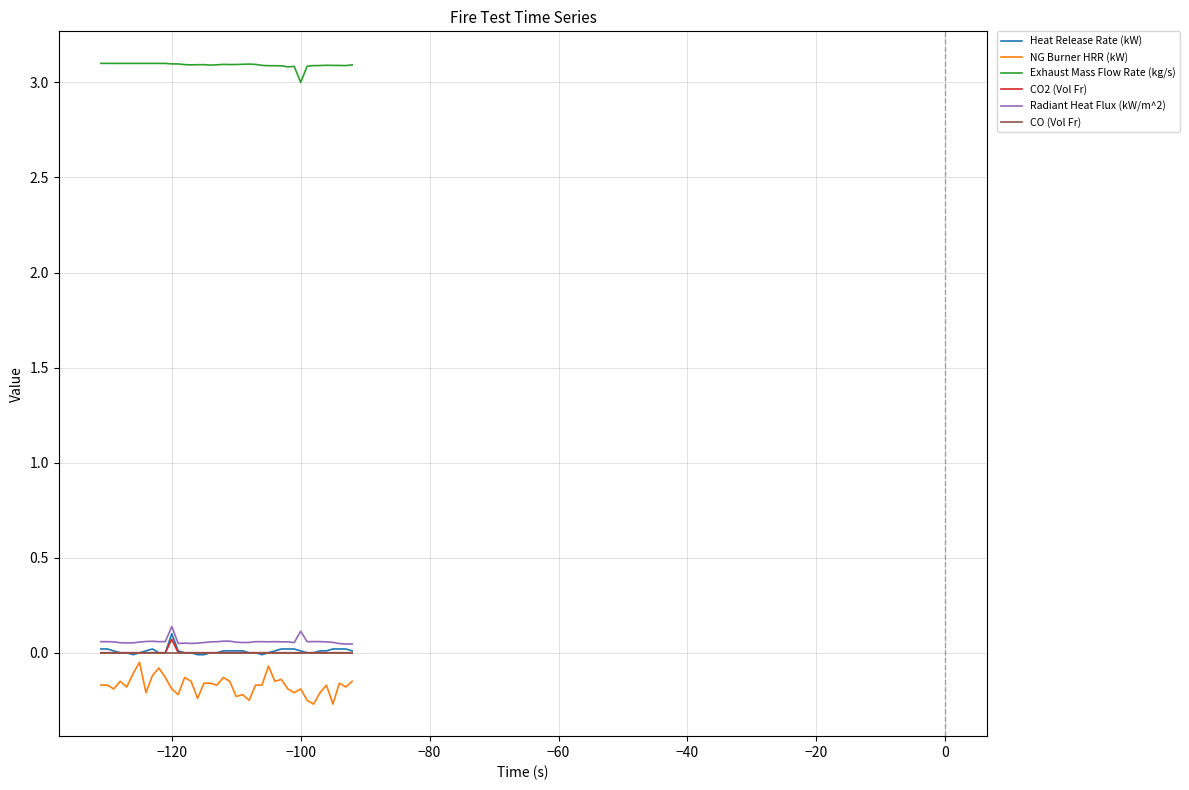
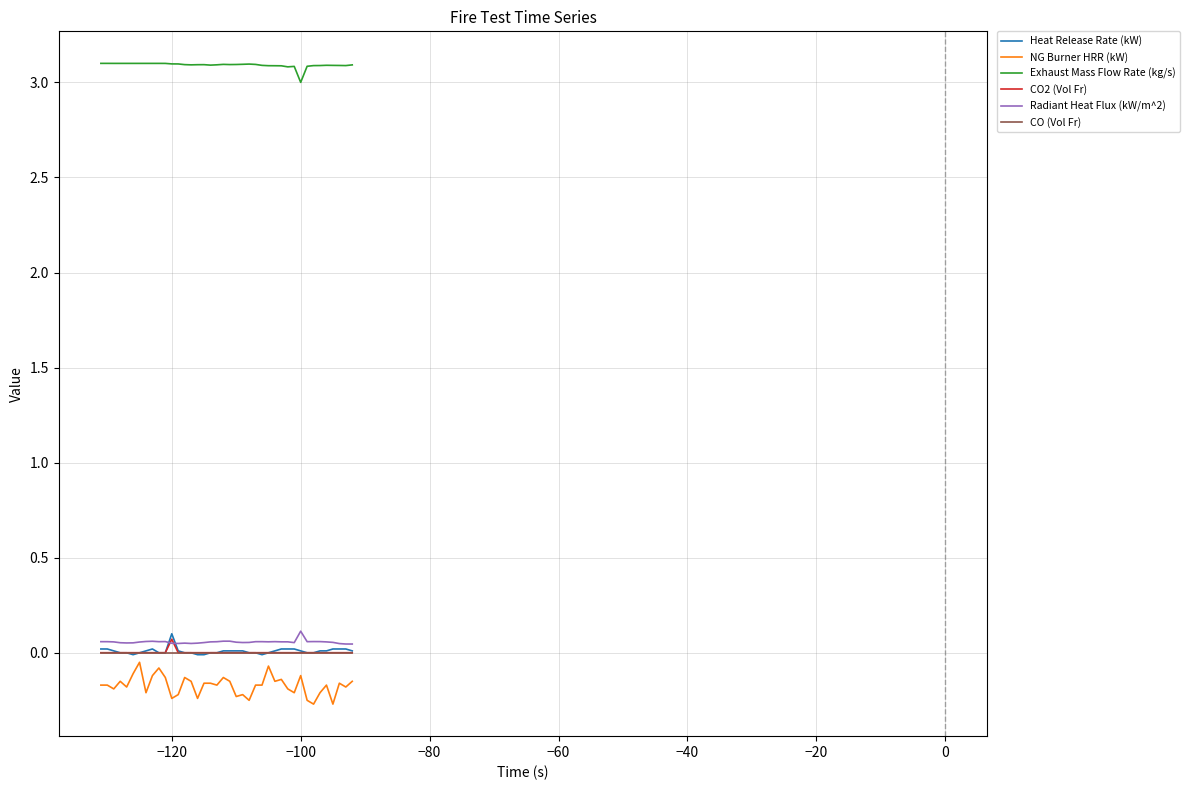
NG Burner HRR (kW), −120: -0.19 -> -0.24
Radiant Heat Flux (kW/m^2), −120: 0.14 -> 0.05
NG Burner HRR (kW), −100: -0.19 -> -0.12
